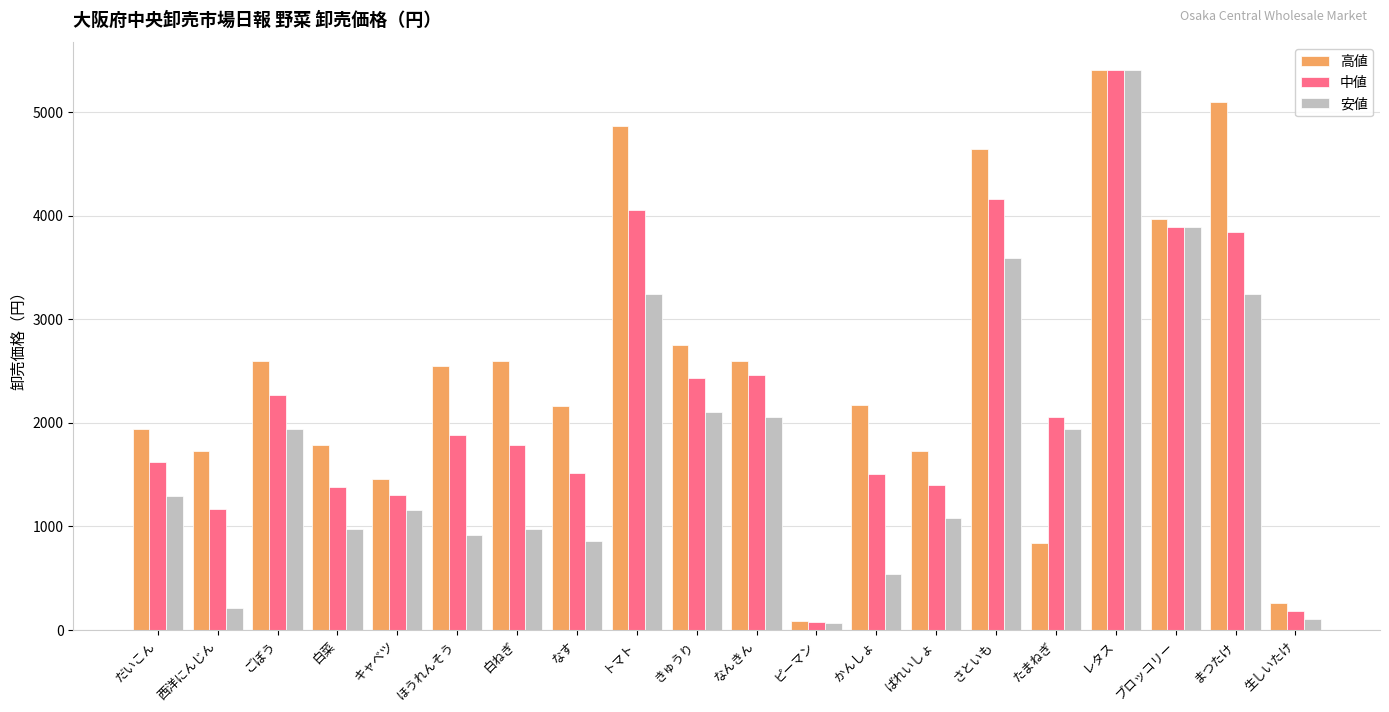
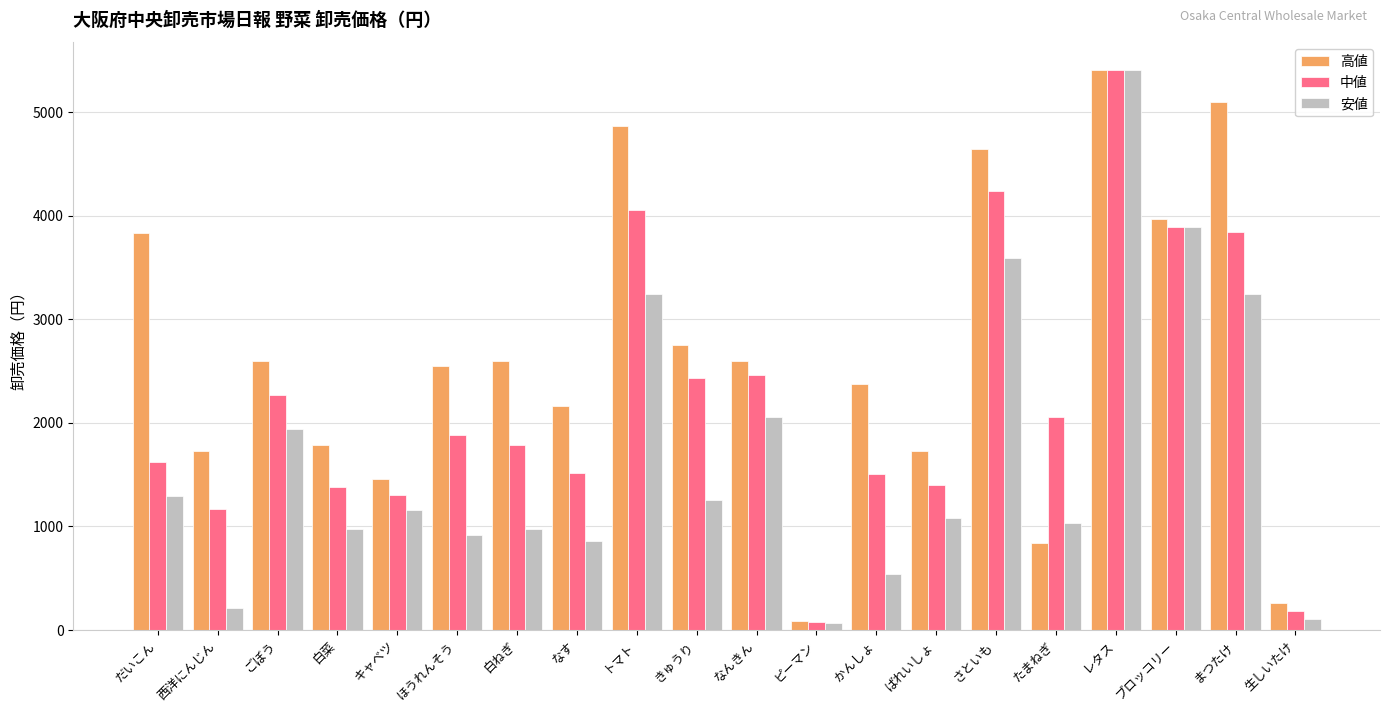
高値, だいこん: 1940 -> 3840
安値, きゅうり: 2110 -> 1260
高値, かんしょ: 2170 -> 2380
中値, さといも: 4160 -> 4240
安値, たまねぎ: 1940 -> 1040
